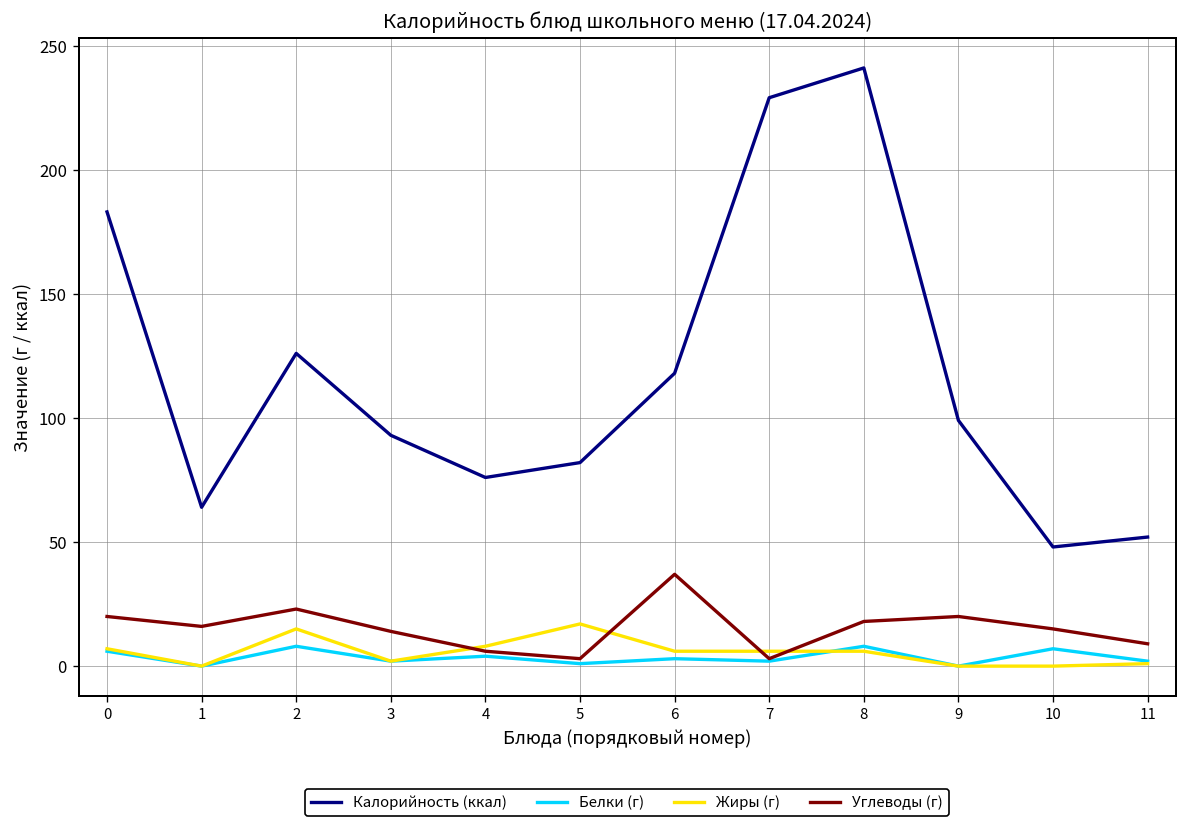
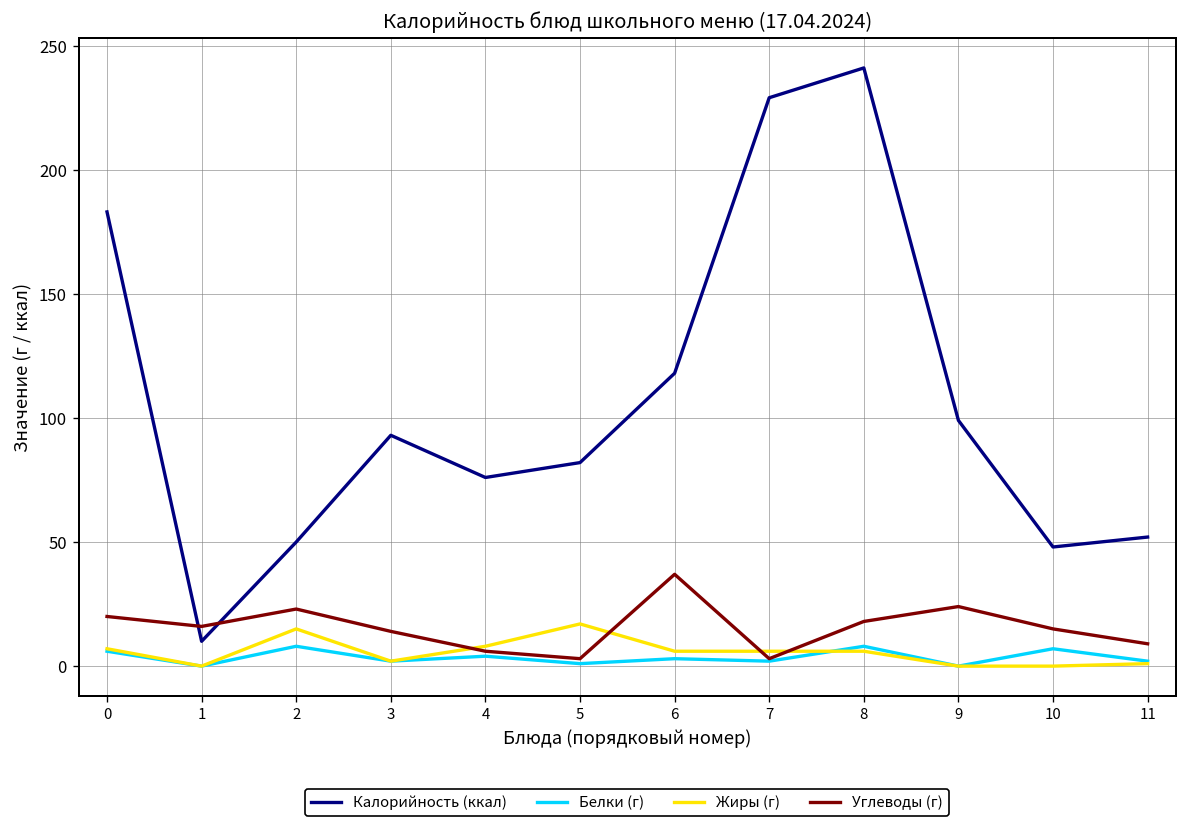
Калорийность (ккал), 1: 64 -> 10
Калорийность (ккал), 2: 126 -> 50
Углеводы (г), 9: 20 -> 24
